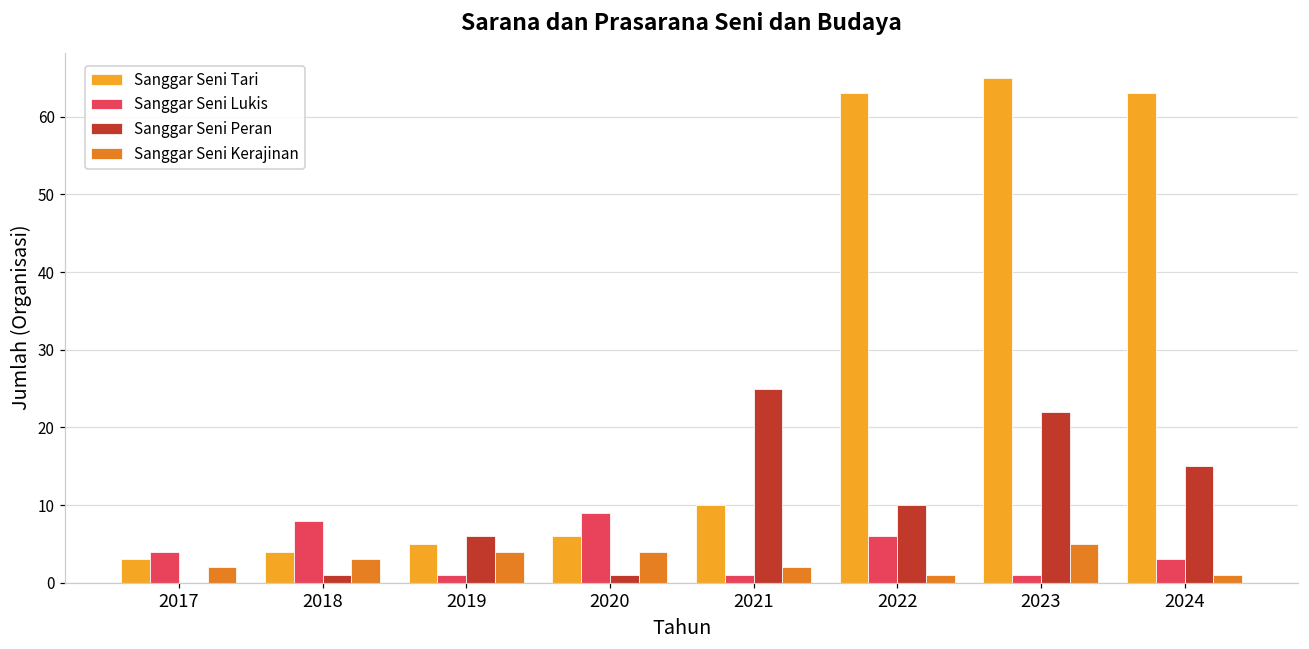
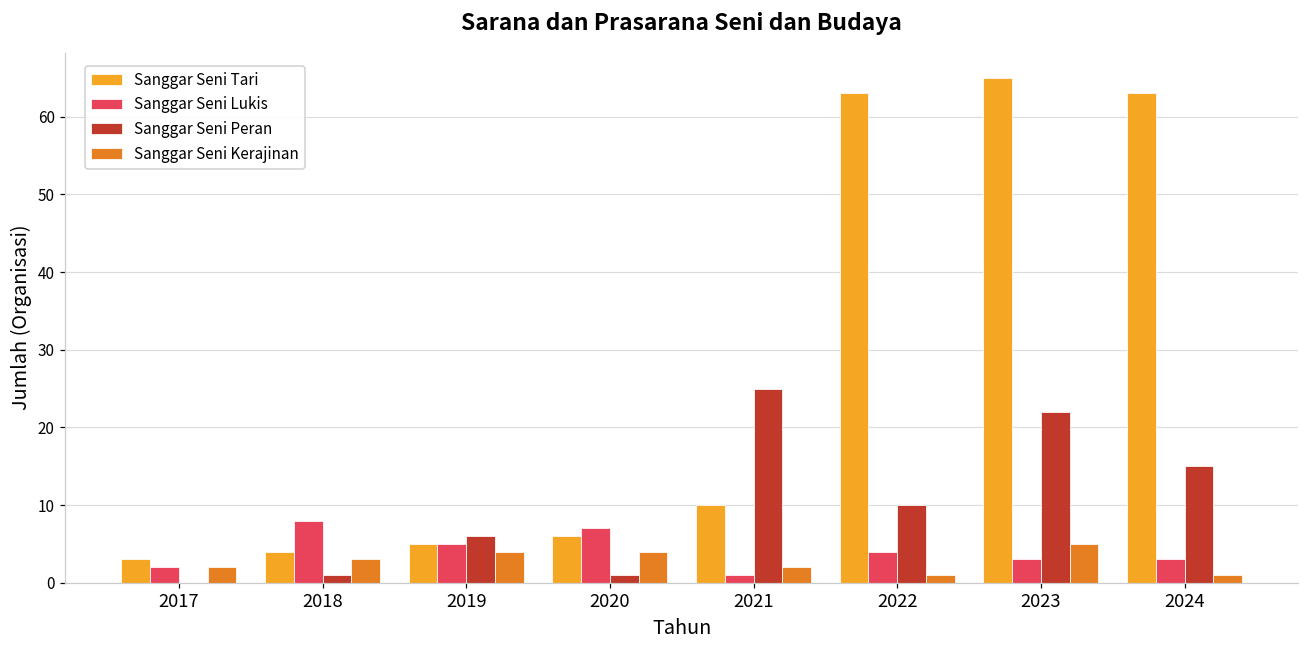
Sanggar Seni Lukis, 2017: 4 -> 2
Sanggar Seni Lukis, 2019: 1 -> 5
Sanggar Seni Lukis, 2020: 9 -> 7
Sanggar Seni Lukis, 2022: 6 -> 4
Sanggar Seni Lukis, 2023: 1 -> 3
